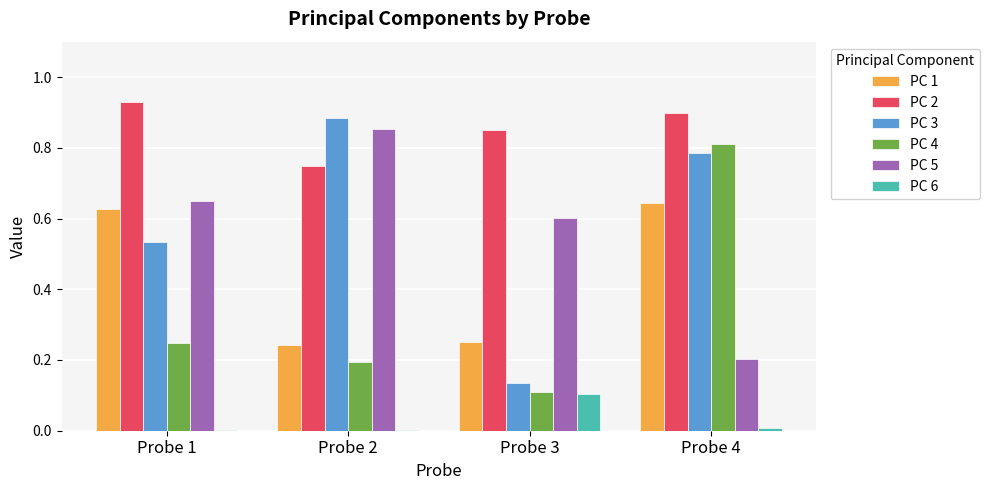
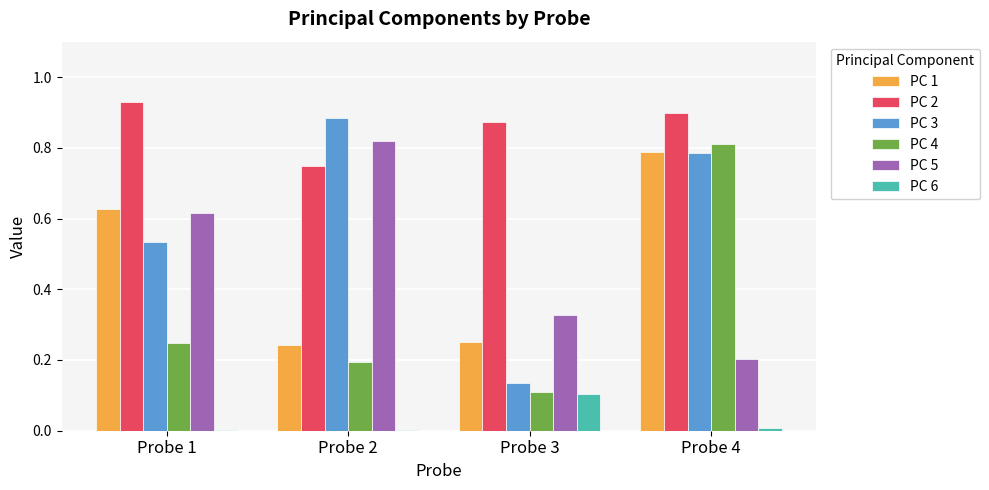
PC 5, Probe 1: 0.65 -> 0.62
PC 5, Probe 2: 0.85 -> 0.82
PC 2, Probe 3: 0.85 -> 0.87
PC 5, Probe 3: 0.60 -> 0.33
PC 1, Probe 4: 0.64 -> 0.79
